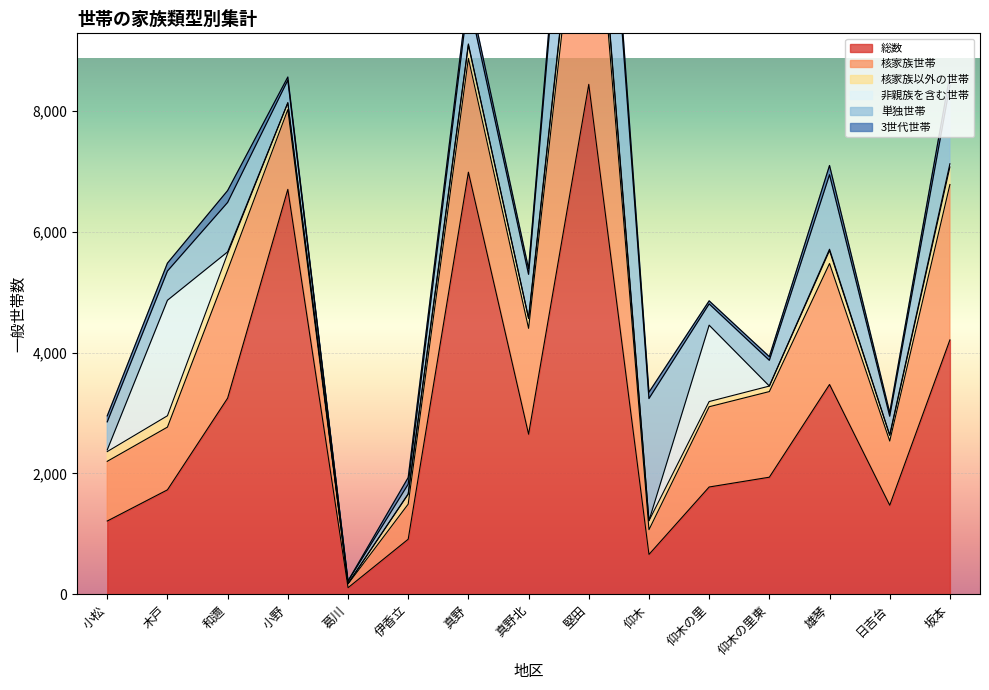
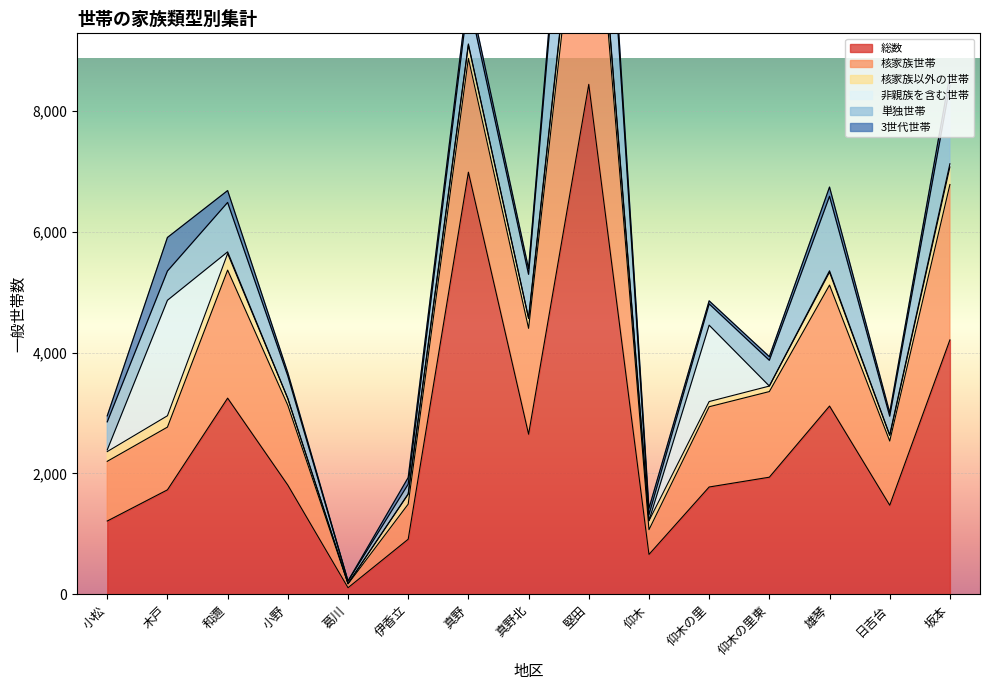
3世代世帯, 木戸: 100 -> 600
総数, 小野: 6,700 -> 1,800
単独世帯, 仰木: 2,000 -> 100
総数, 雄琴: 3,500 -> 3,100
